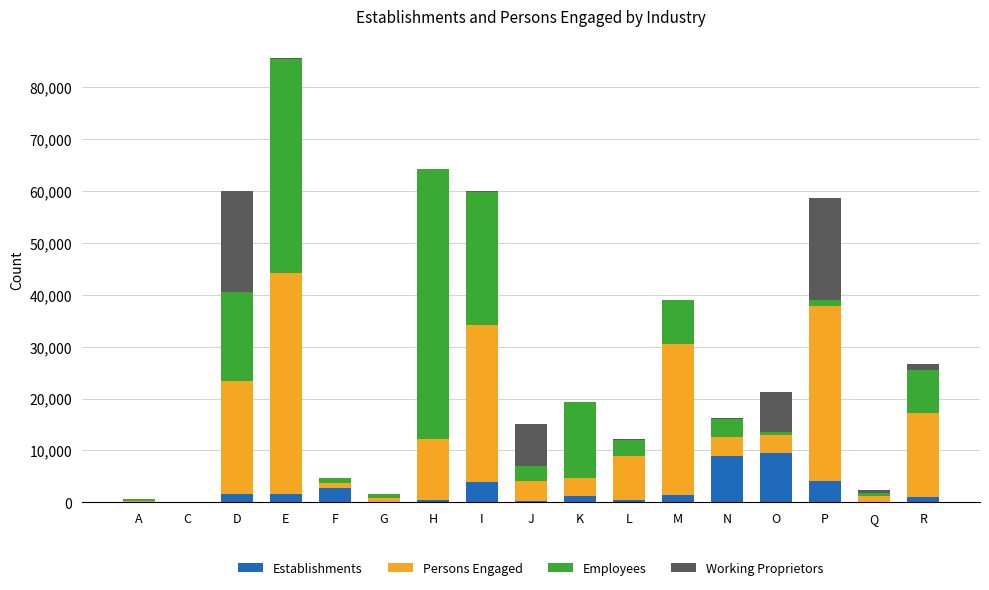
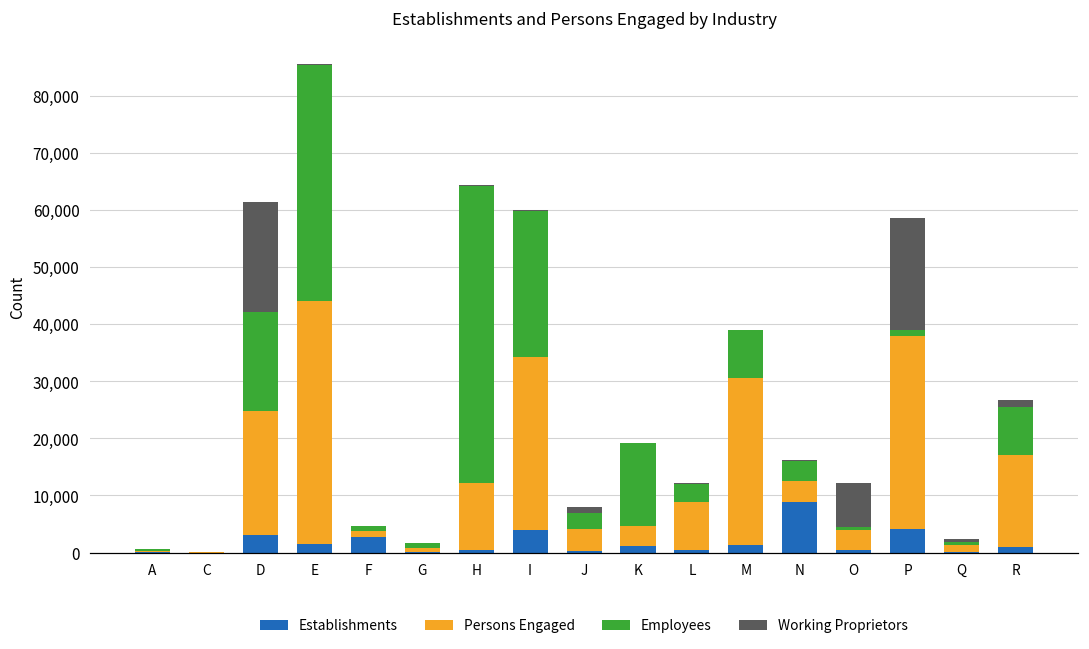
Establishments, D: 2,000 -> 3,000
Working Proprietors, J: 8,000 -> 1,000
Establishments, O: 9,000 -> 0
